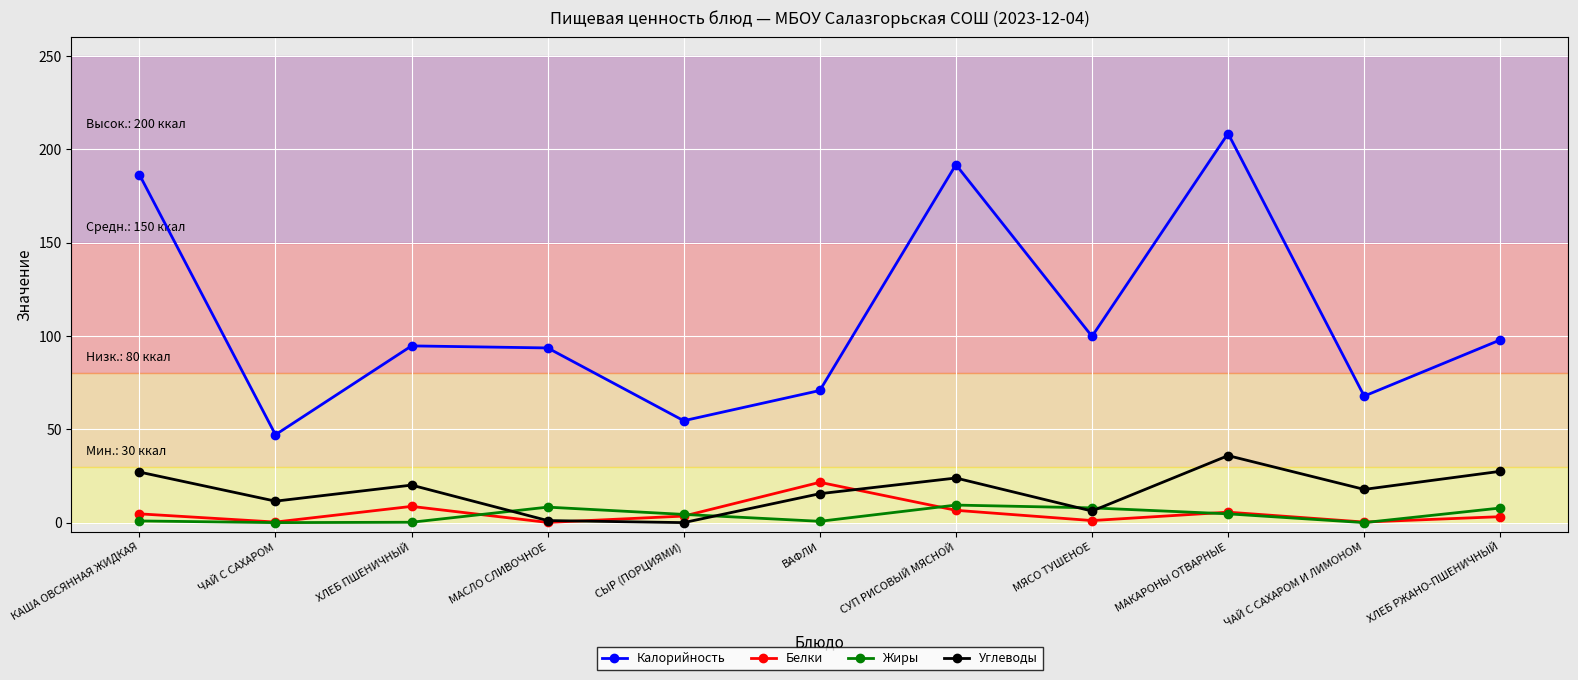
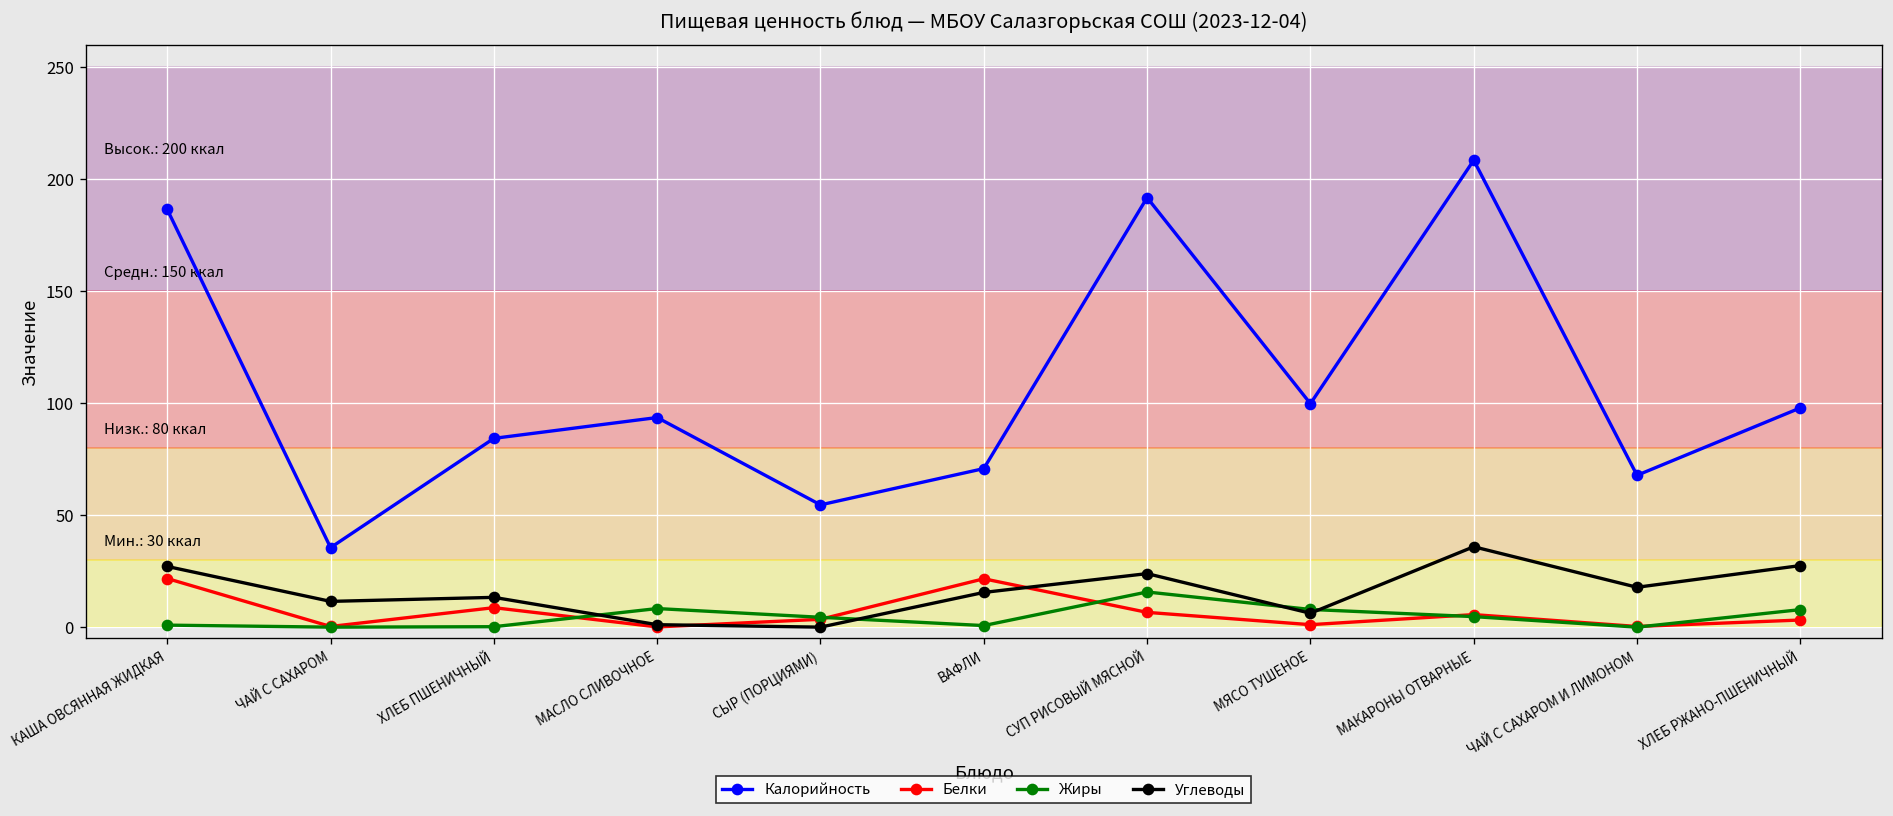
Белки, КАША ОВСЯННАЯ ЖИДКАЯ: 5 -> 22
Калорийность, ЧАЙ С САХАРОМ: 47 -> 36
Калорийность, ХЛЕБ ПШЕНИЧНЫЙ: 95 -> 84
Углеводы, ХЛЕБ ПШЕНИЧНЫЙ: 20 -> 13
Жиры, СУП РИСОВЫЙ МЯСНОЙ: 9 -> 16
